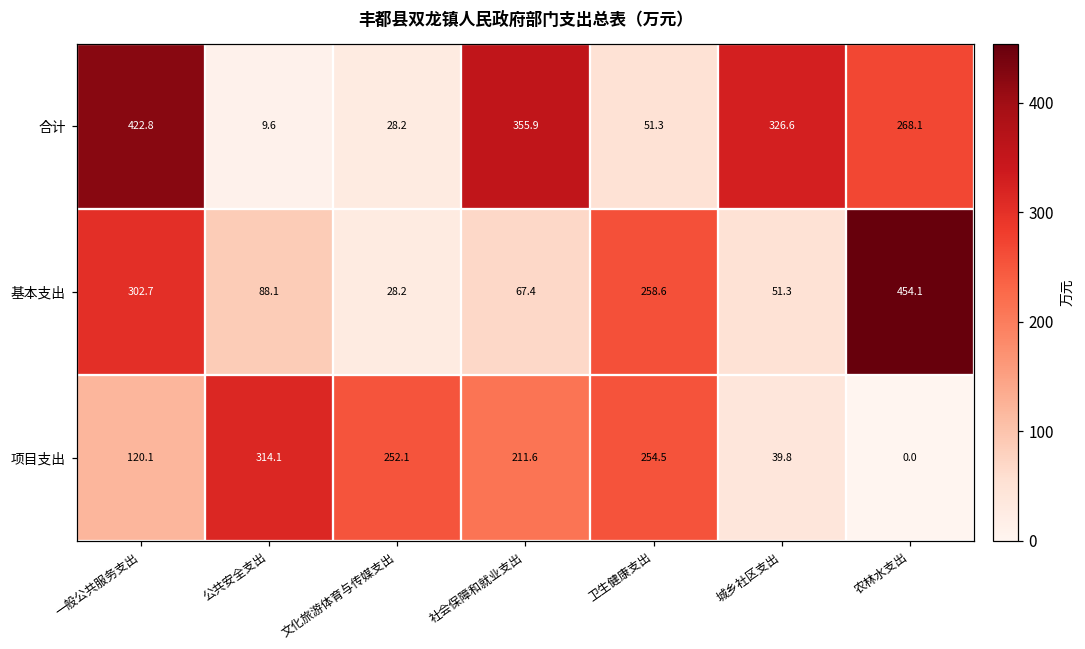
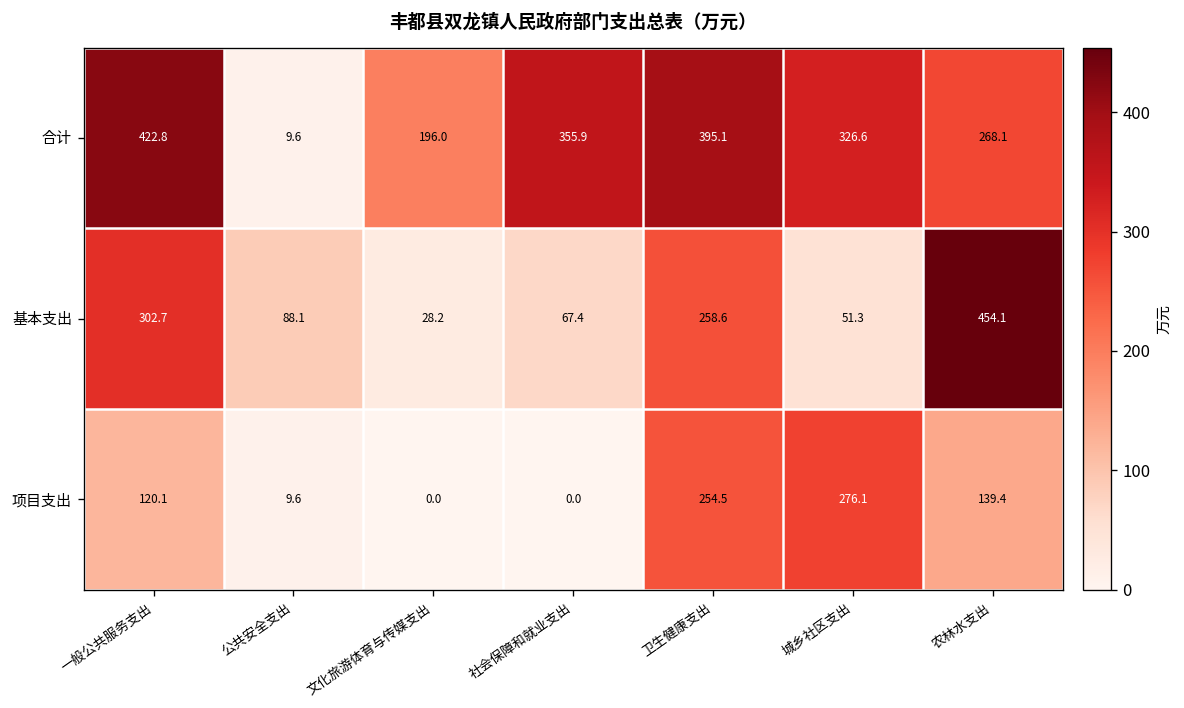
合计, 文化旅游体育与传媒支出: 28.2 -> 196.0
合计, 卫生健康支出: 51.3 -> 395.1
项目支出, 公共安全支出: 314.1 -> 9.6
项目支出, 文化旅游体育与传媒支出: 252.1 -> 0.0
项目支出, 社会保障和就业支出: 211.6 -> 0.0
项目支出, 城乡社区支出: 39.8 -> 276.1
项目支出, 农林水支出: 0.0 -> 139.4
